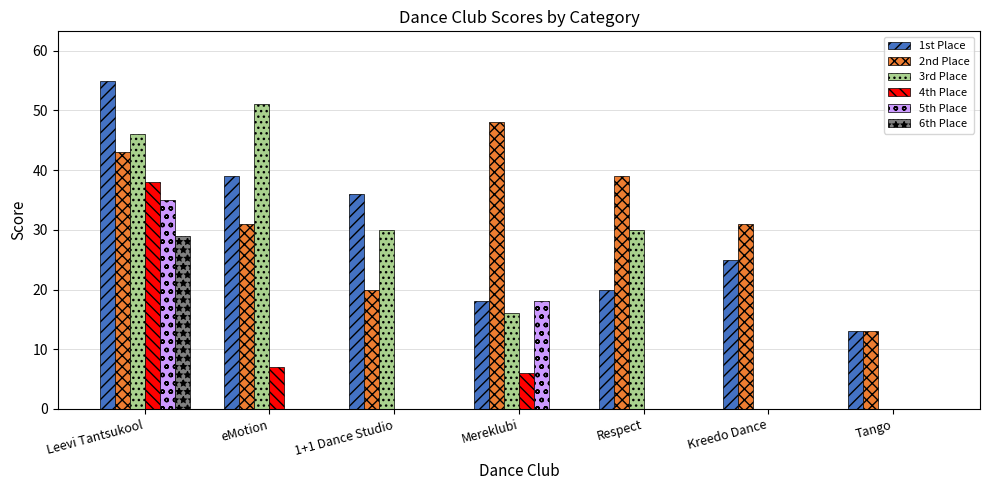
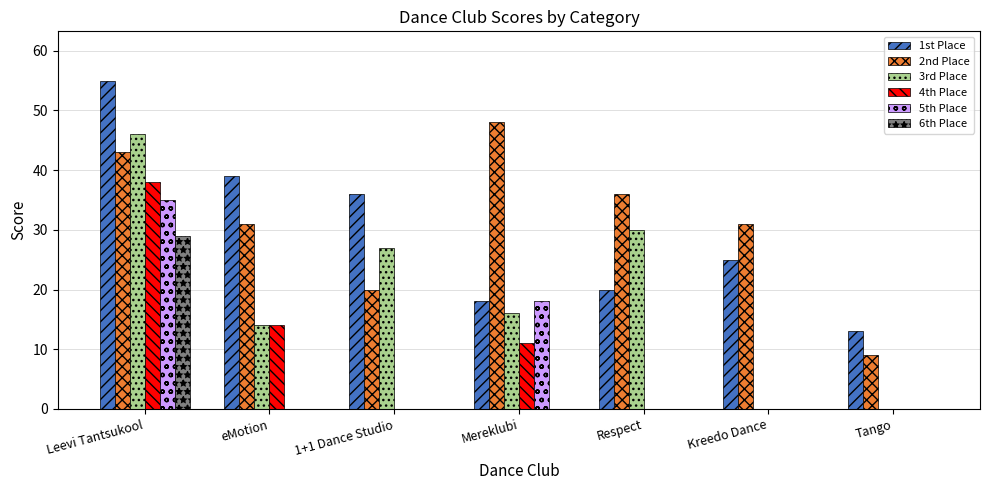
3rd Place, eMotion: 51 -> 14
4th Place, eMotion: 7 -> 14
3rd Place, 1+1 Dance Studio: 30 -> 27
4th Place, Mereklubi: 6 -> 11
2nd Place, Respect: 39 -> 36
2nd Place, Tango: 13 -> 9
